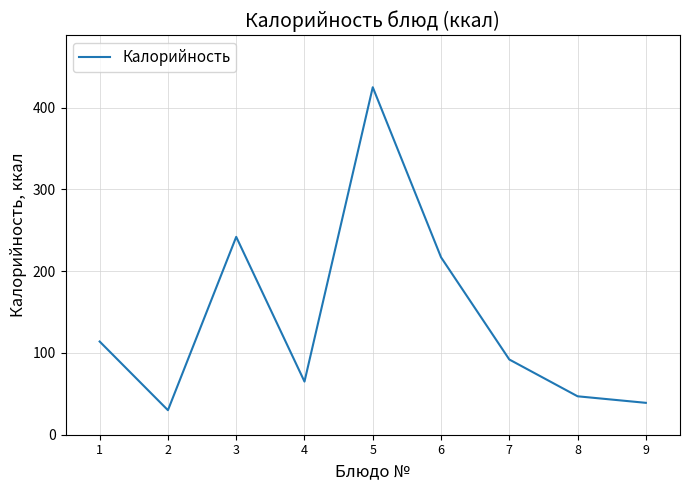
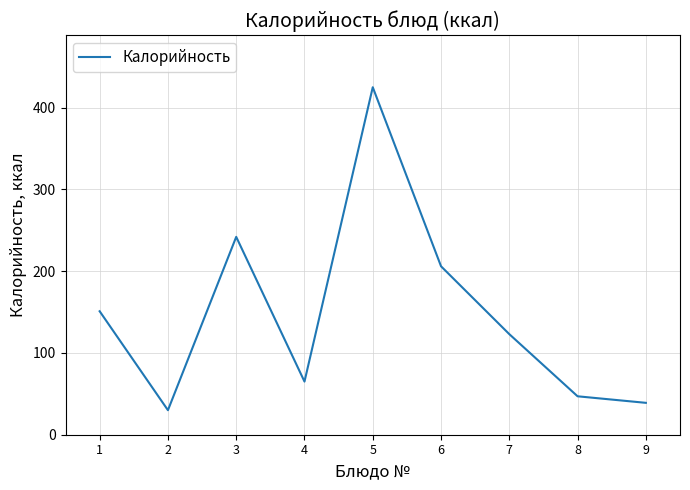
1: 110 -> 150
6: 220 -> 210
7: 90 -> 120
